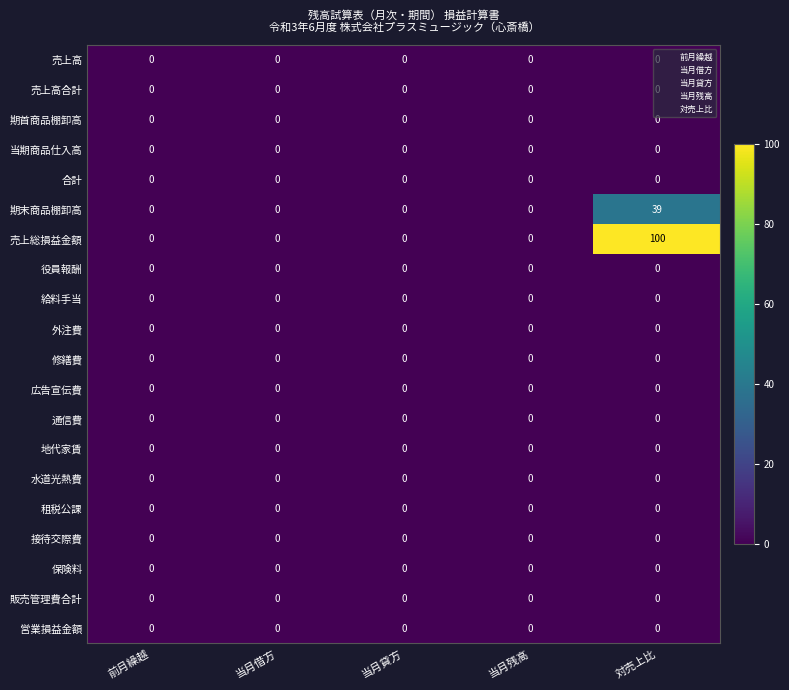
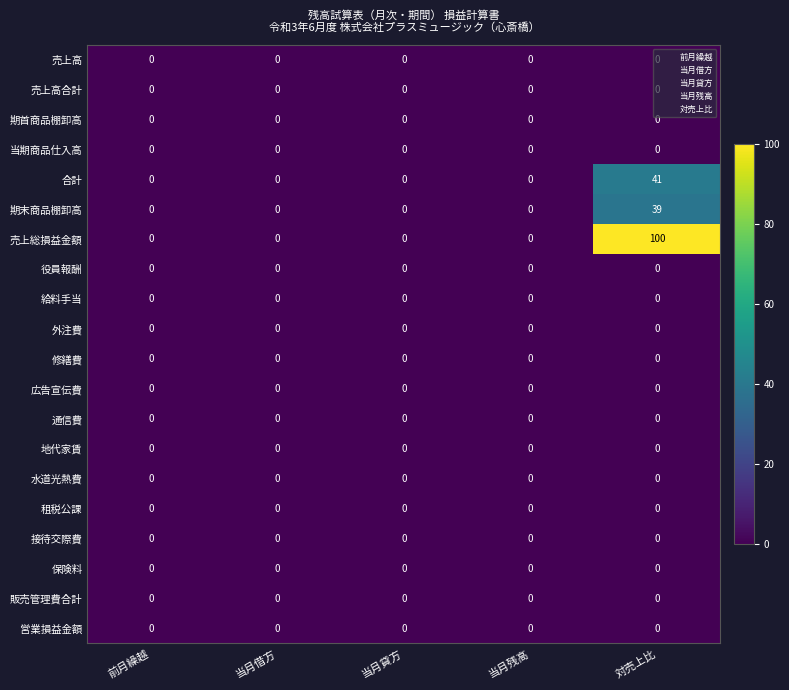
合計, 対売上比: 0 -> 41
